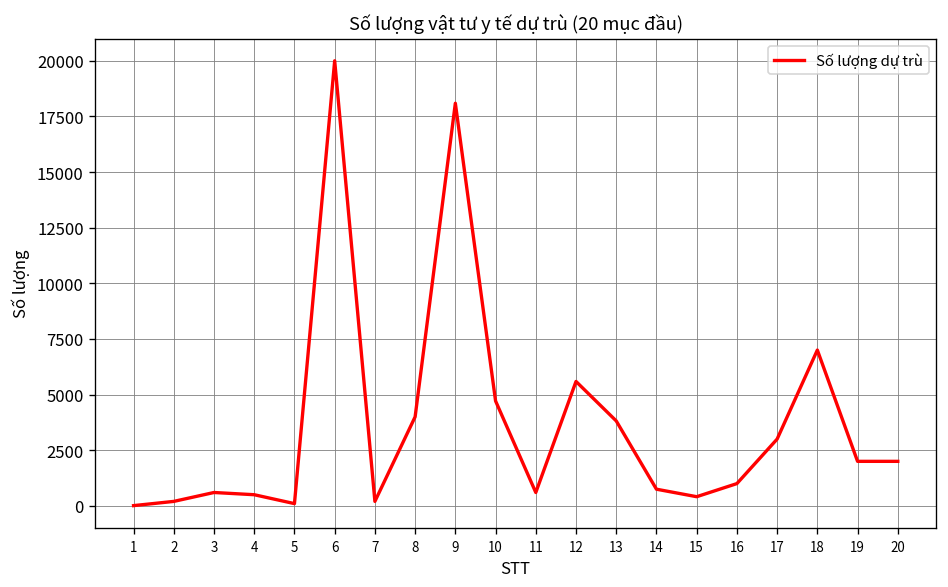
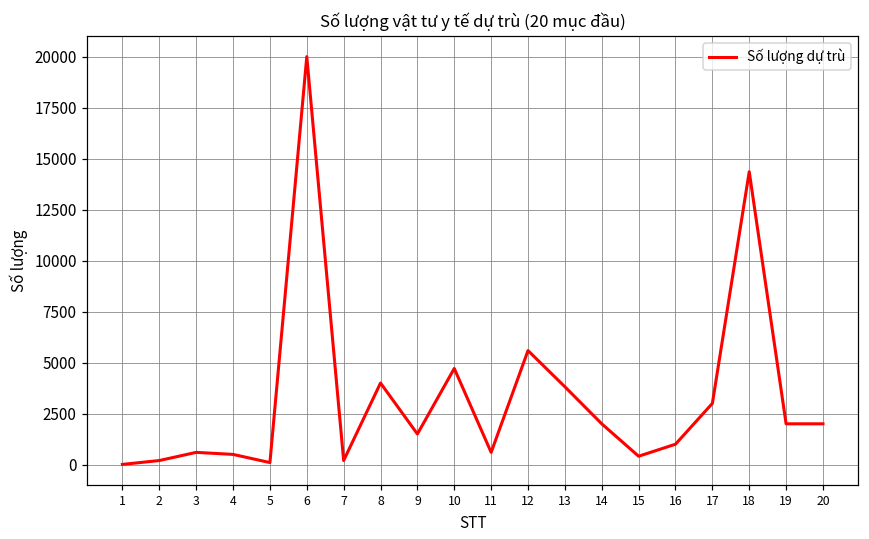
9: 18100 -> 1500
14: 700 -> 2000
18: 7000 -> 14400
